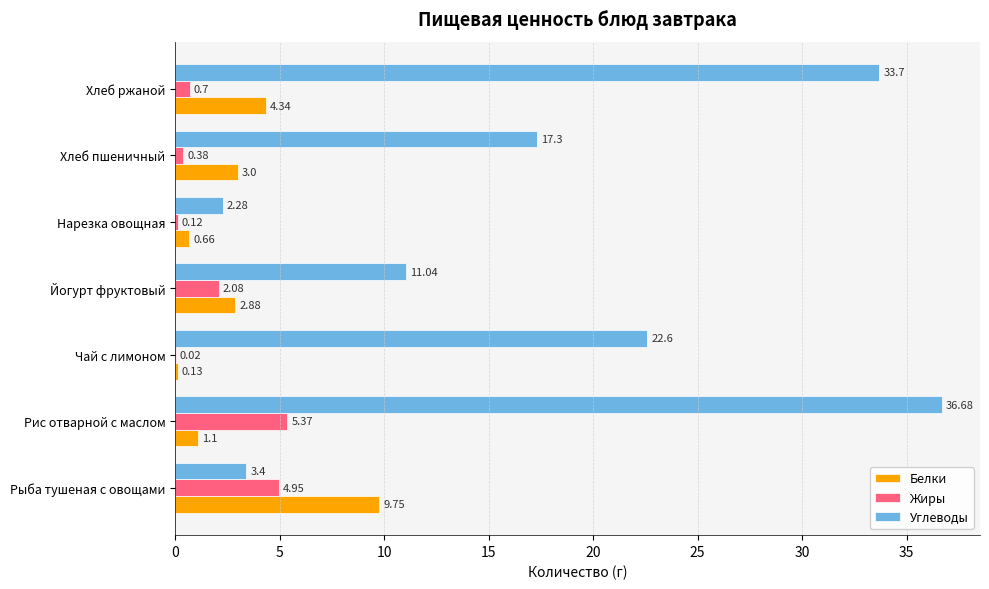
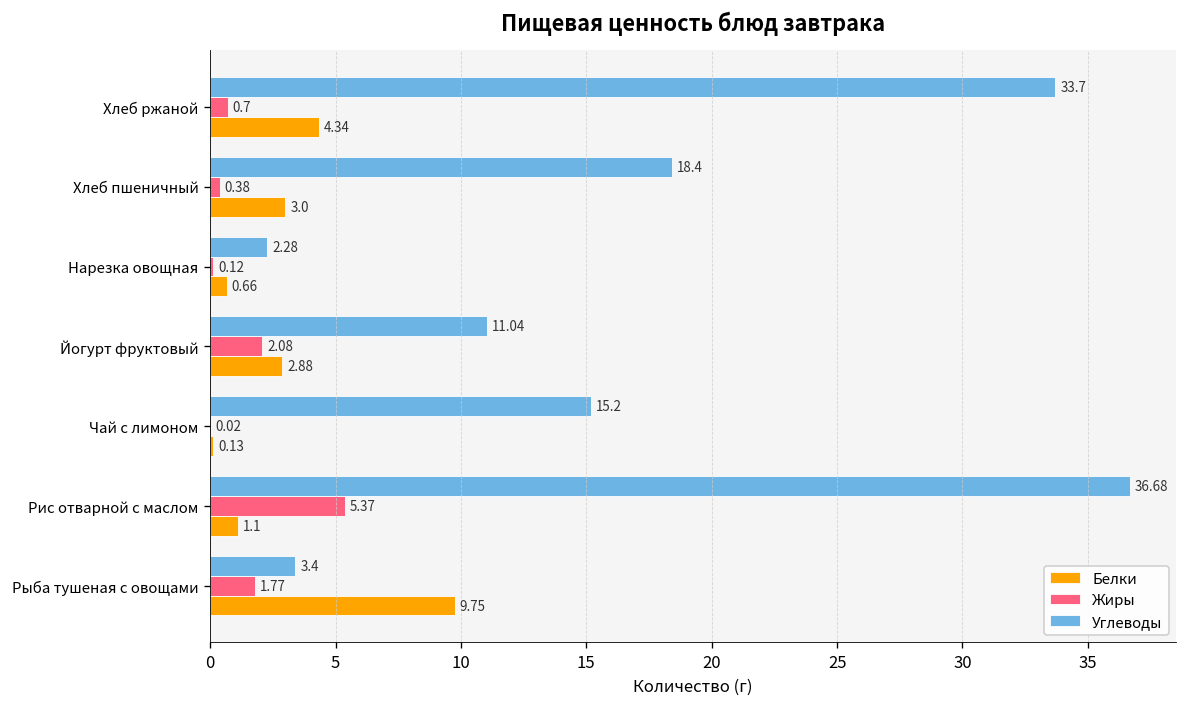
Углеводы, Хлеб пшеничный: 17.3 -> 18.4
Углеводы, Чай с лимоном: 22.6 -> 15.2
Жиры, Рыба тушеная с овощами: 4.95 -> 1.77
